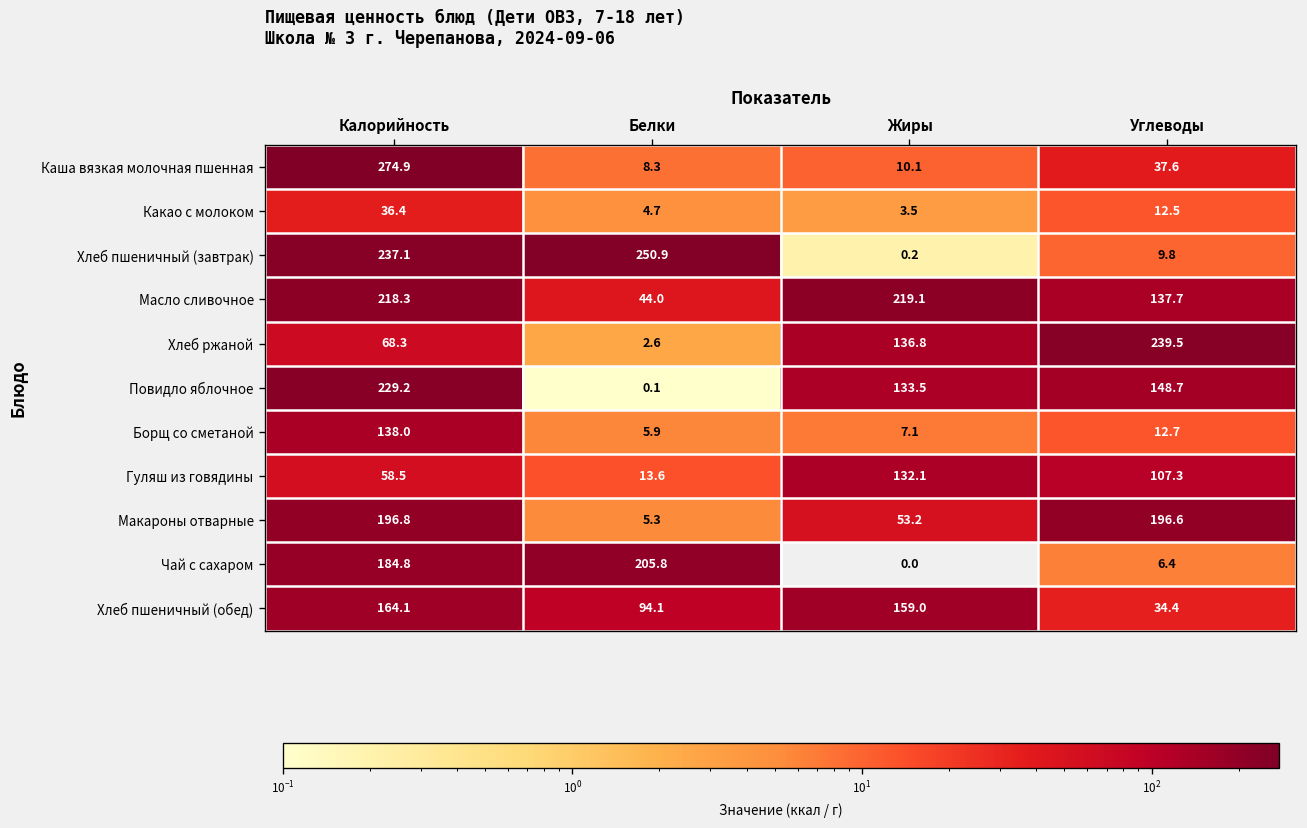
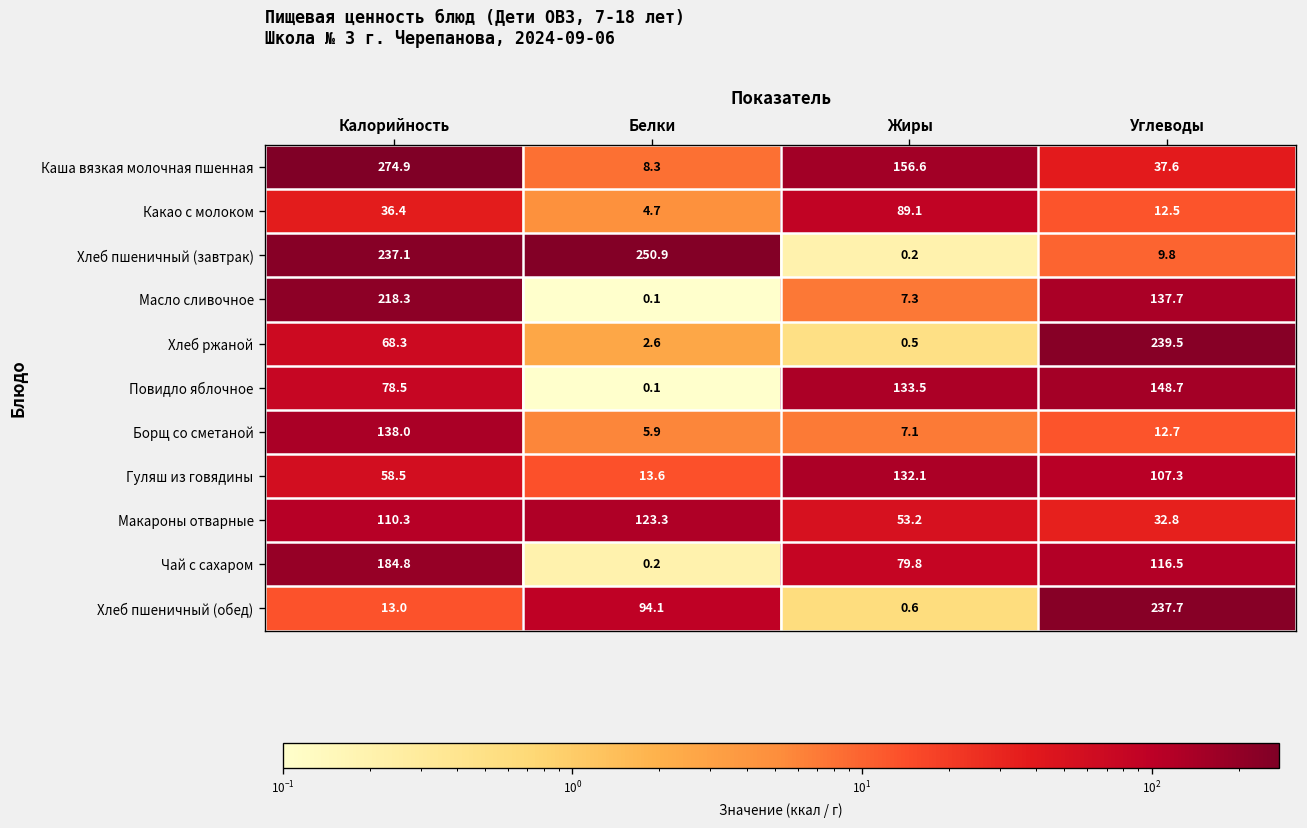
Каша вязкая молочная пшенная, Жиры: 10.1 -> 156.6
Какао с молоком, Жиры: 3.5 -> 89.1
Масло сливочное, Белки: 44.0 -> 0.1
Масло сливочное, Жиры: 219.1 -> 7.3
Хлеб ржаной, Жиры: 136.8 -> 0.5
Повидло яблочное, Калорийность: 229.2 -> 78.5
Макароны отварные, Калорийность: 196.8 -> 110.3
Макароны отварные, Белки: 5.3 -> 123.3
Макароны отварные, Углеводы: 196.6 -> 32.8
Чай с сахаром, Белки: 205.8 -> 0.2
Чай с сахаром, Жиры: 0.0 -> 79.8
Чай с сахаром, Углеводы: 6.4 -> 116.5
Хлеб пшеничный (обед), Калорийность: 164.1 -> 13.0
Хлеб пшеничный (обед), Жиры: 159.0 -> 0.6
Хлеб пшеничный (обед), Углеводы: 34.4 -> 237.7
